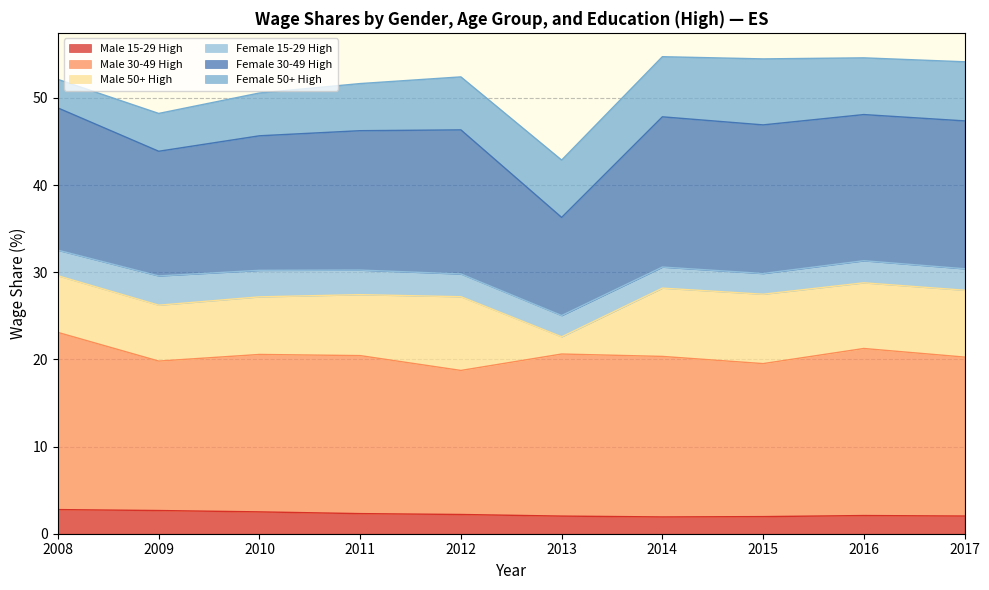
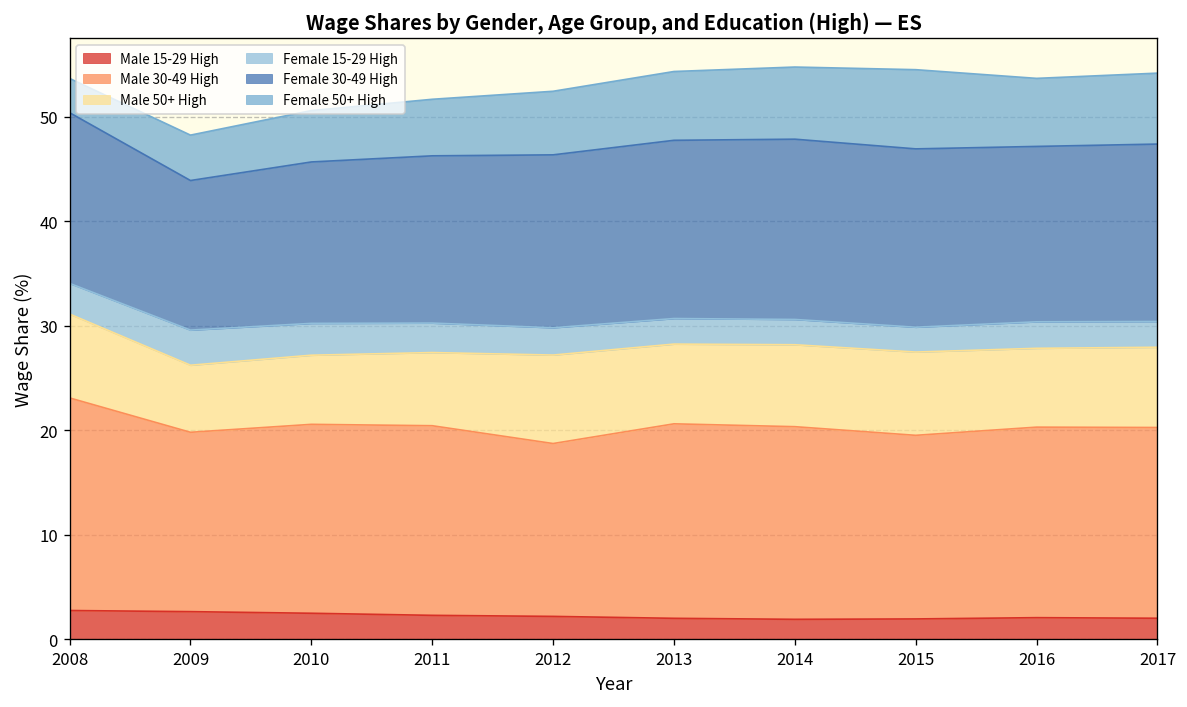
Male 50+ High, 2008: 6 -> 8
Male 50+ High, 2013: 2 -> 8
Female 30-49 High, 2013: 11 -> 17
Male 30-49 High, 2016: 19 -> 18
